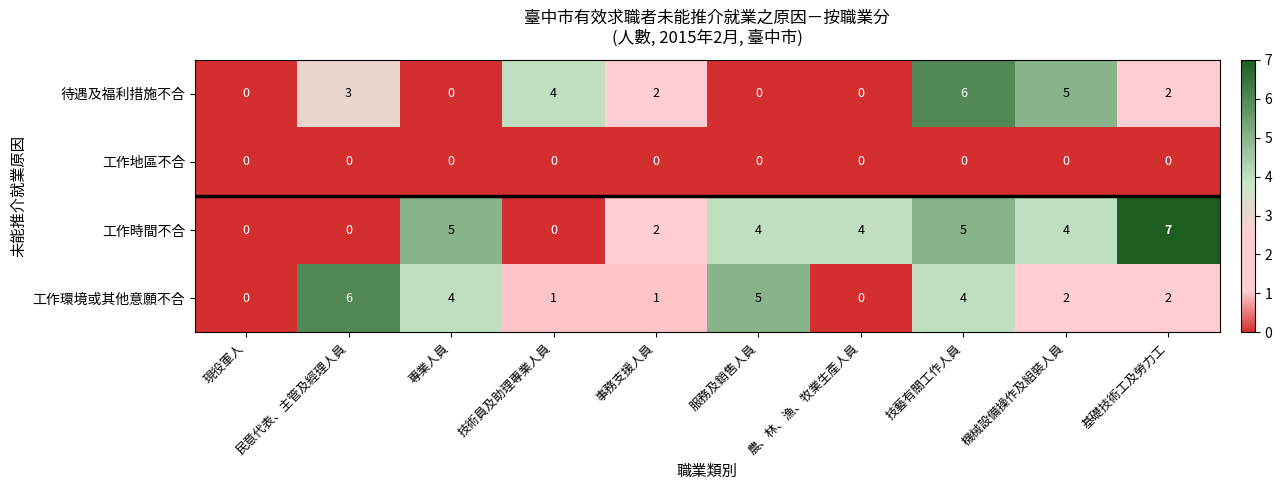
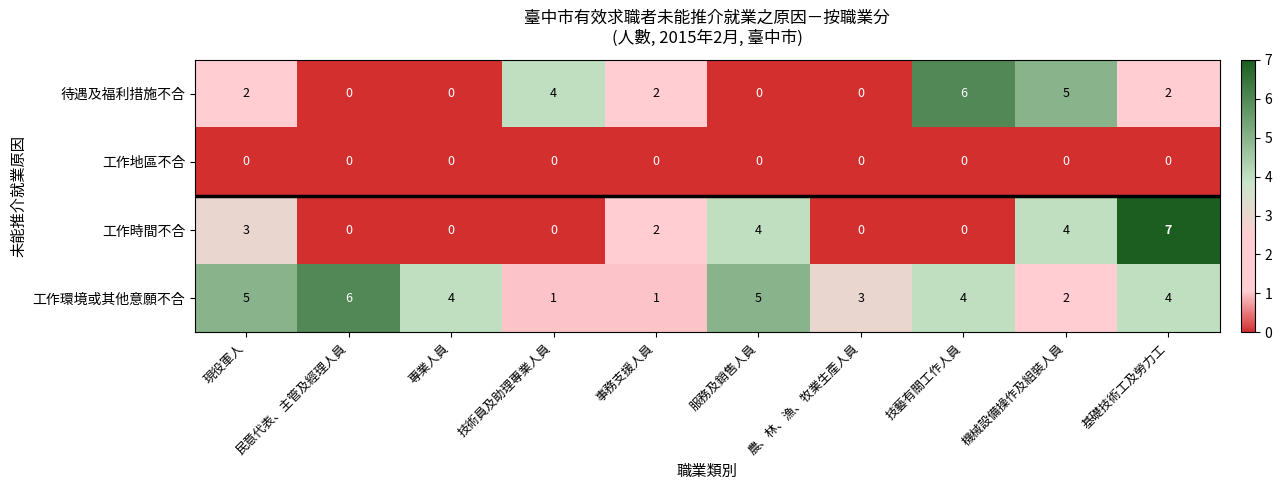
待遇及福利措施不合, 現役軍人: 0 -> 2
待遇及福利措施不合, 民意代表、主管及經理人員: 3 -> 0
工作時間不合, 現役軍人: 0 -> 3
工作時間不合, 專業人員: 5 -> 0
工作時間不合, 農、林、漁、牧業生產人員: 4 -> 0
工作時間不合, 技藝有關工作人員: 5 -> 0
工作環境或其他意願不合, 現役軍人: 0 -> 5
工作環境或其他意願不合, 農、林、漁、牧業生產人員: 0 -> 3
工作環境或其他意願不合, 基礎技術工及勞力工: 2 -> 4
